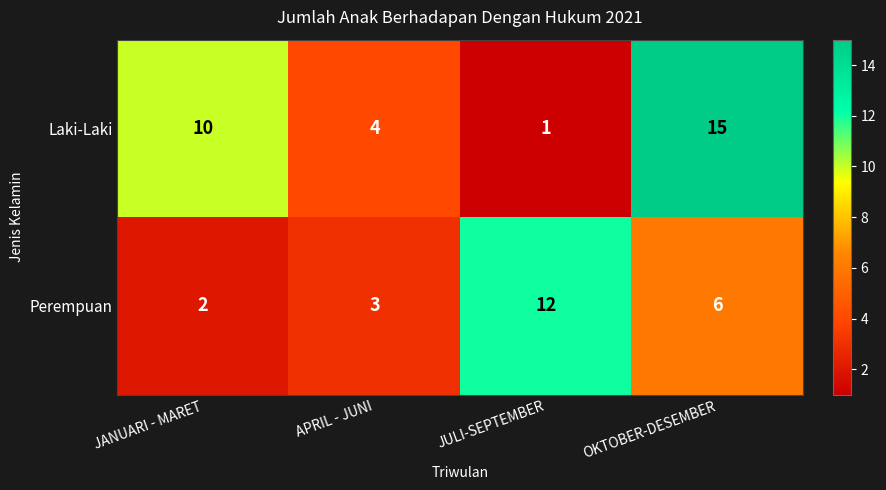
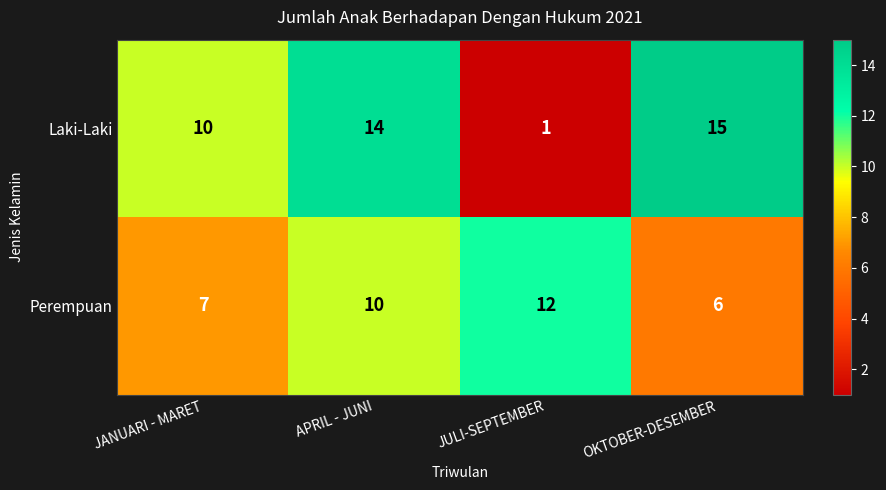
Laki-Laki, APRIL - JUNI: 4 -> 14
Perempuan, JANUARI - MARET: 2 -> 7
Perempuan, APRIL - JUNI: 3 -> 10
